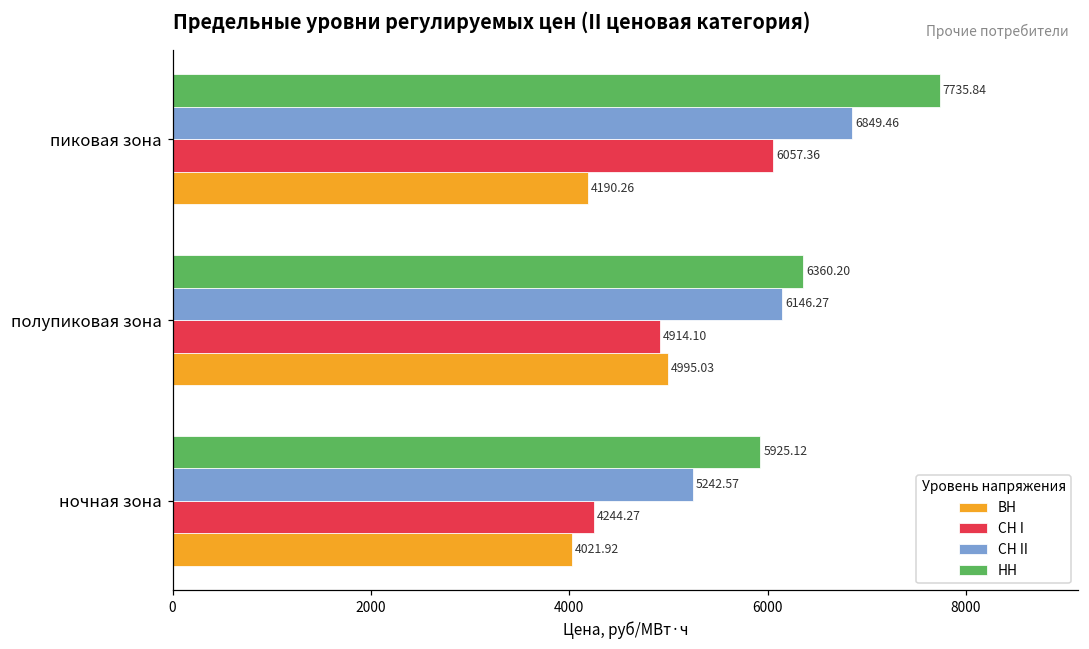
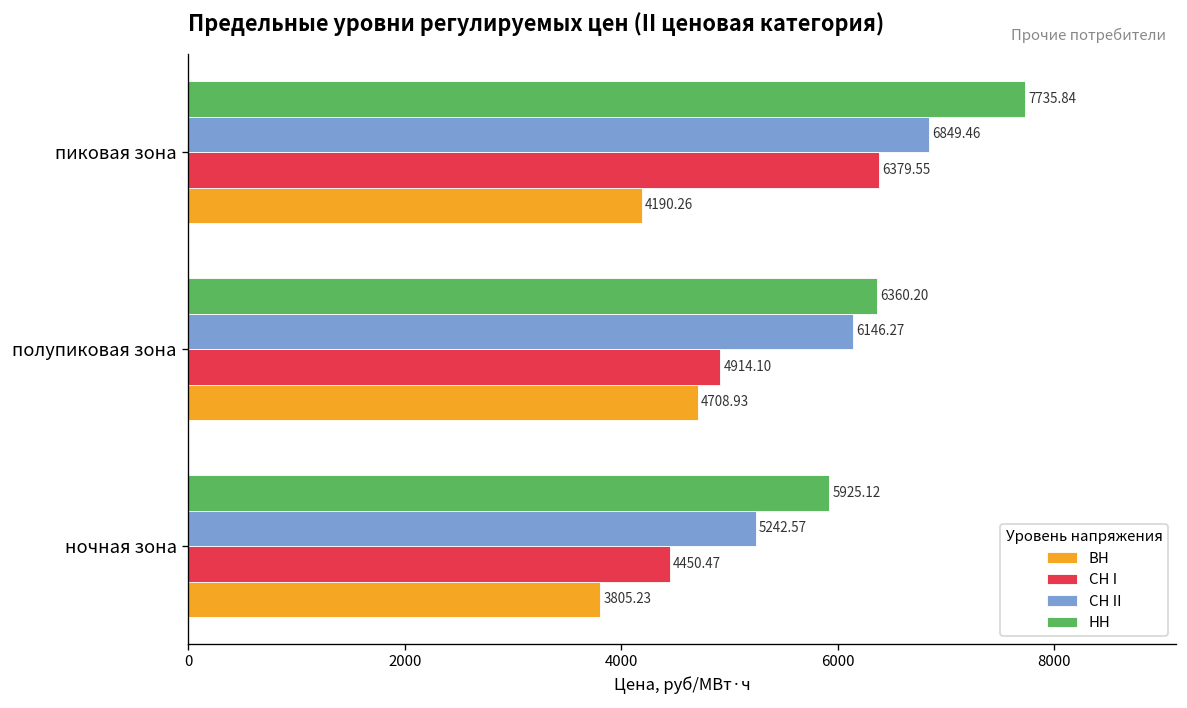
СН I, пиковая зона: 6057.36 -> 6379.55
ВН, полупиковая зона: 4995.03 -> 4708.93
СН I, ночная зона: 4244.27 -> 4450.47
ВН, ночная зона: 4021.92 -> 3805.23
